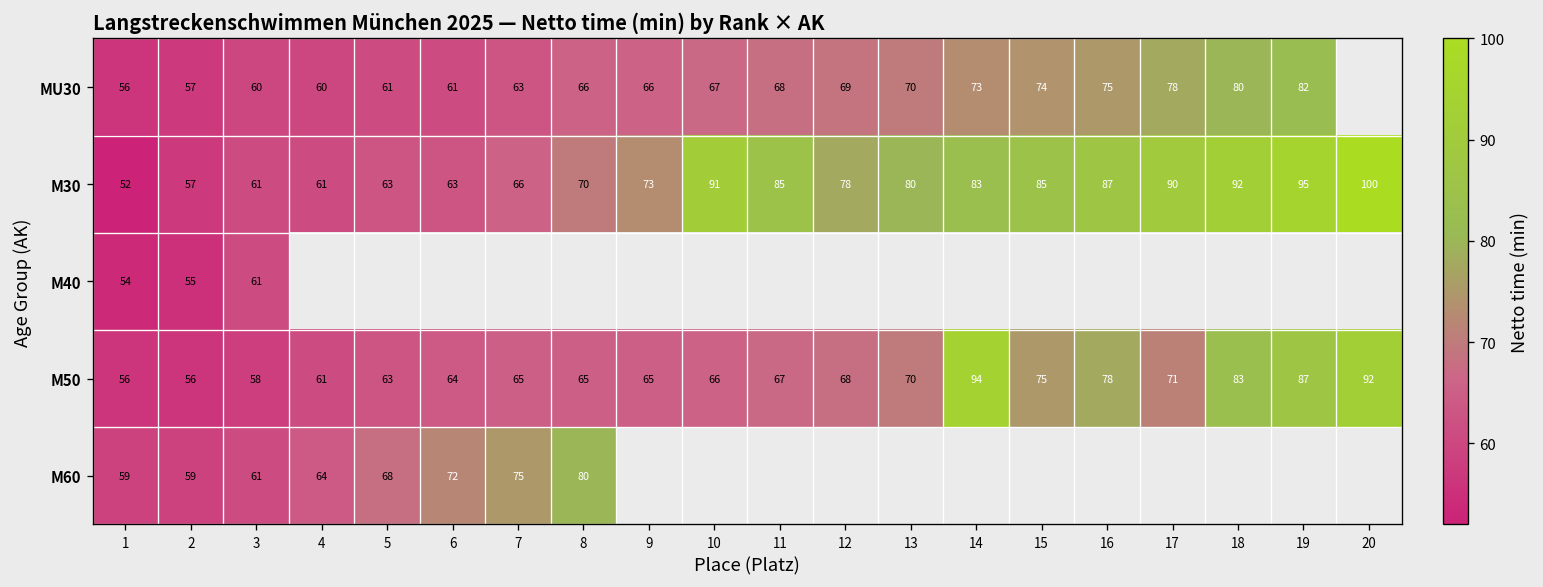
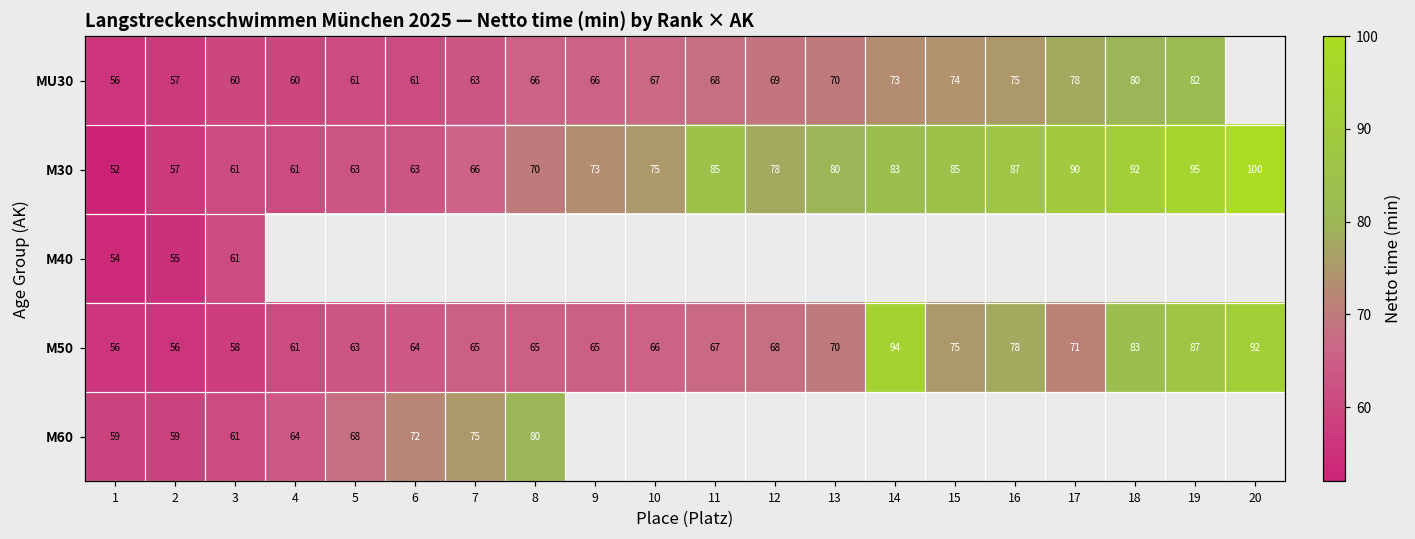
M30, 10: 91 -> 75
